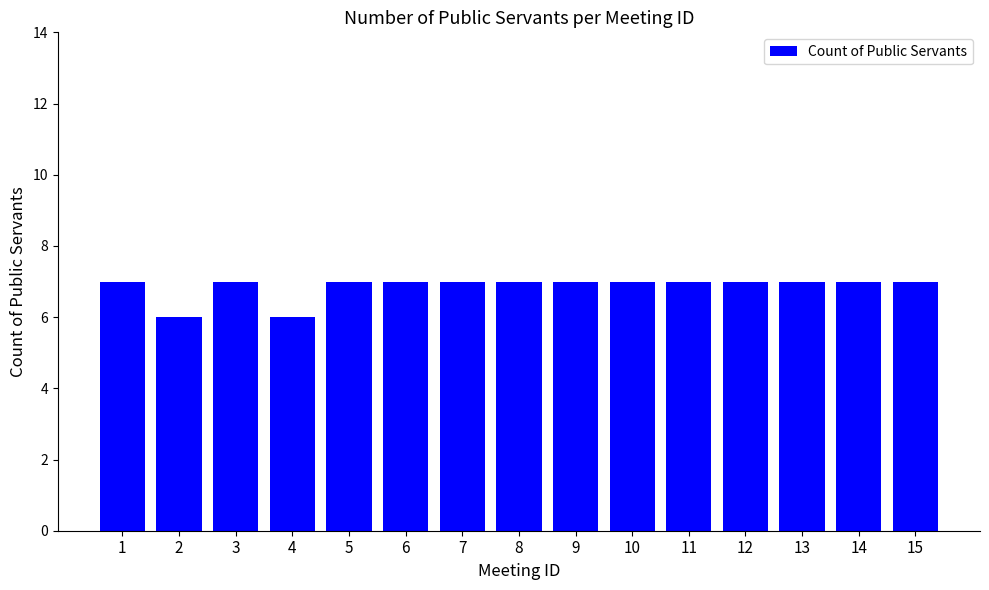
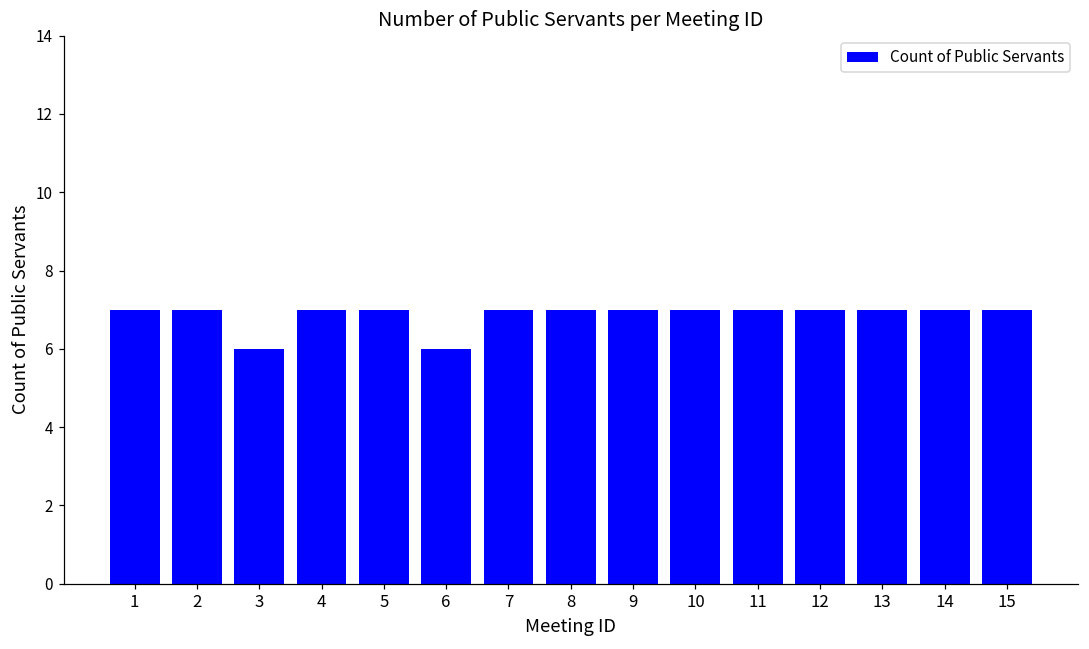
2: 6 -> 7
3: 7 -> 6
4: 6 -> 7
6: 7 -> 6
